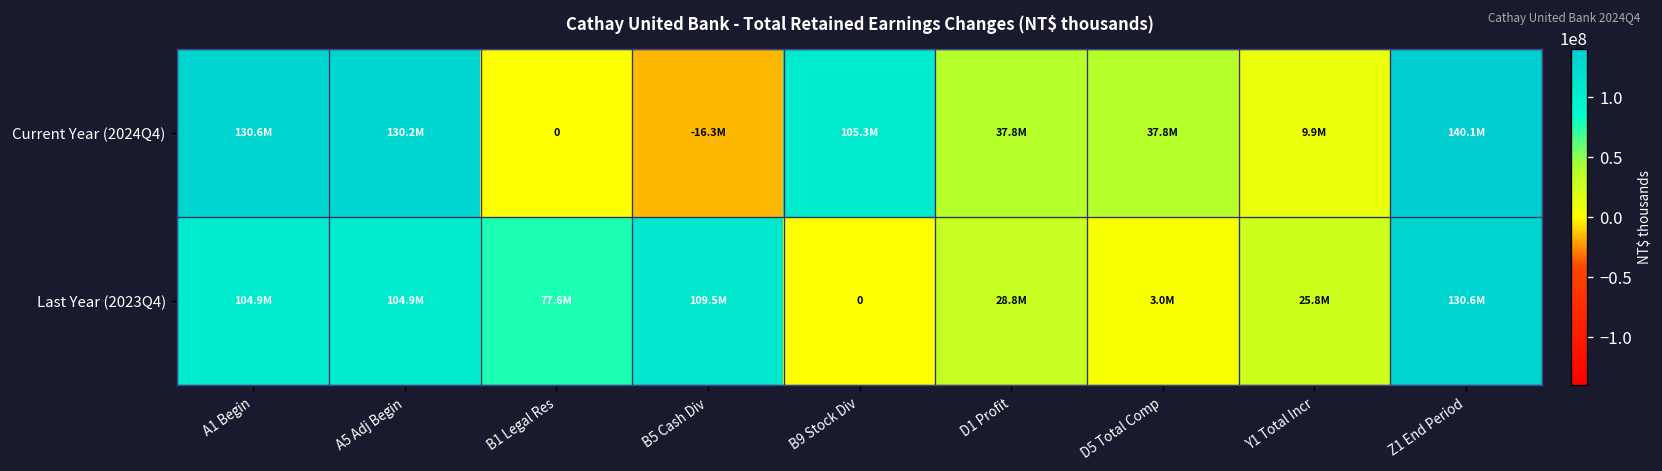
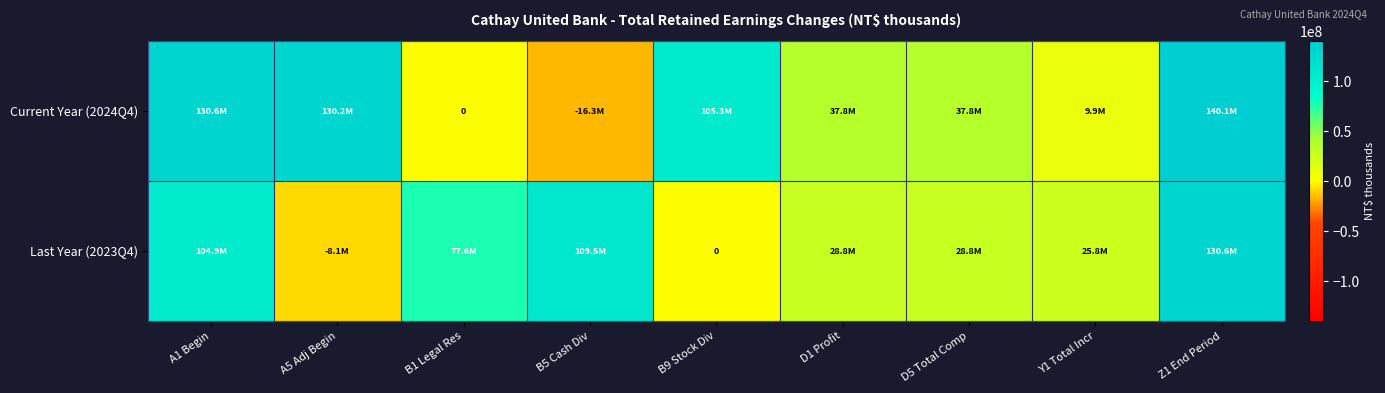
Last Year (2023Q4), A5 Adj Begin: 104.9M -> -8.1M
Last Year (2023Q4), D5 Total Comp: 3.0M -> 28.8M
